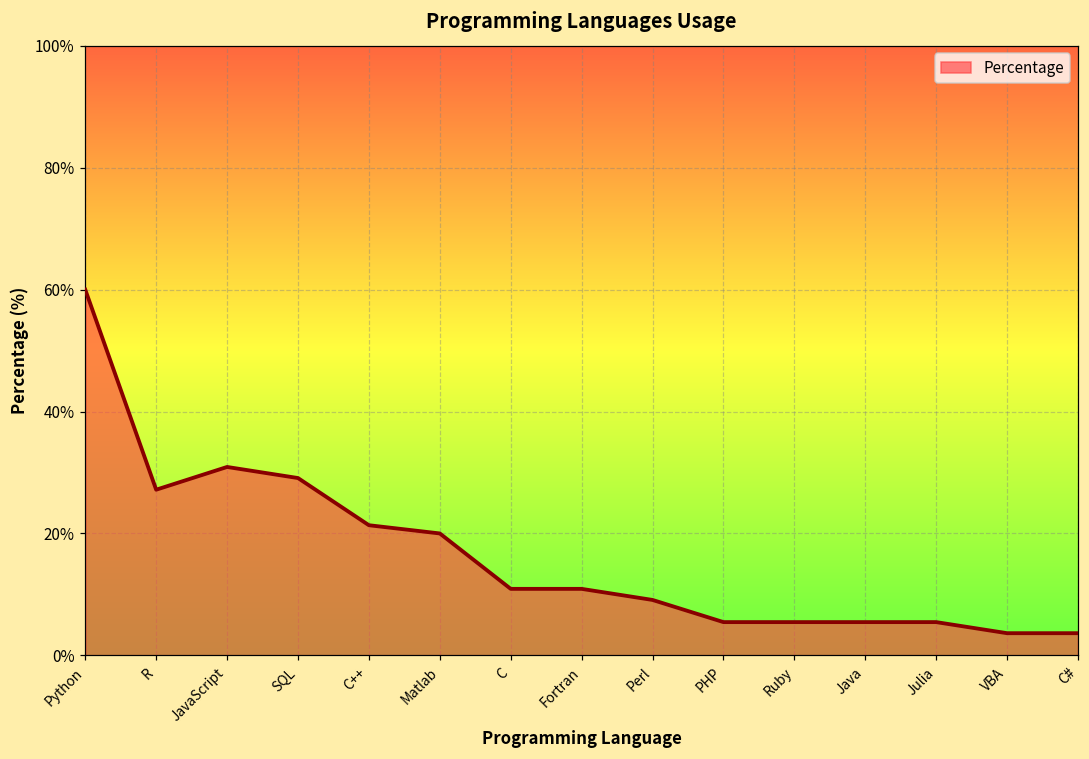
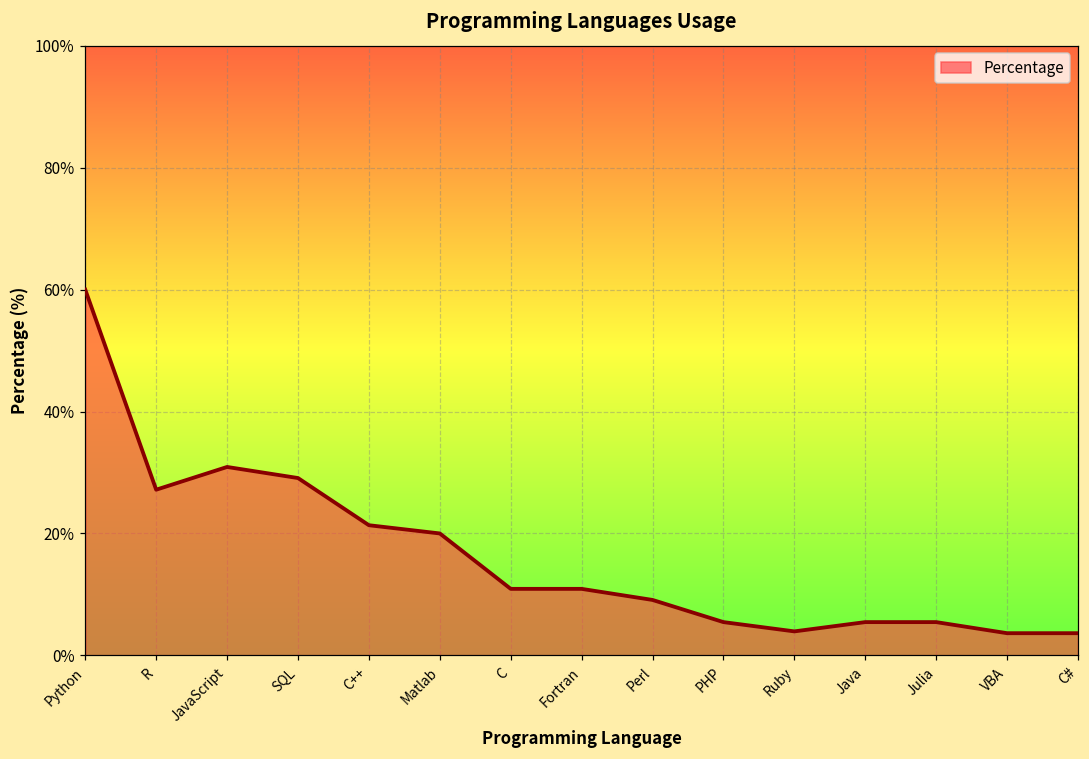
Ruby: 5% -> 4%
